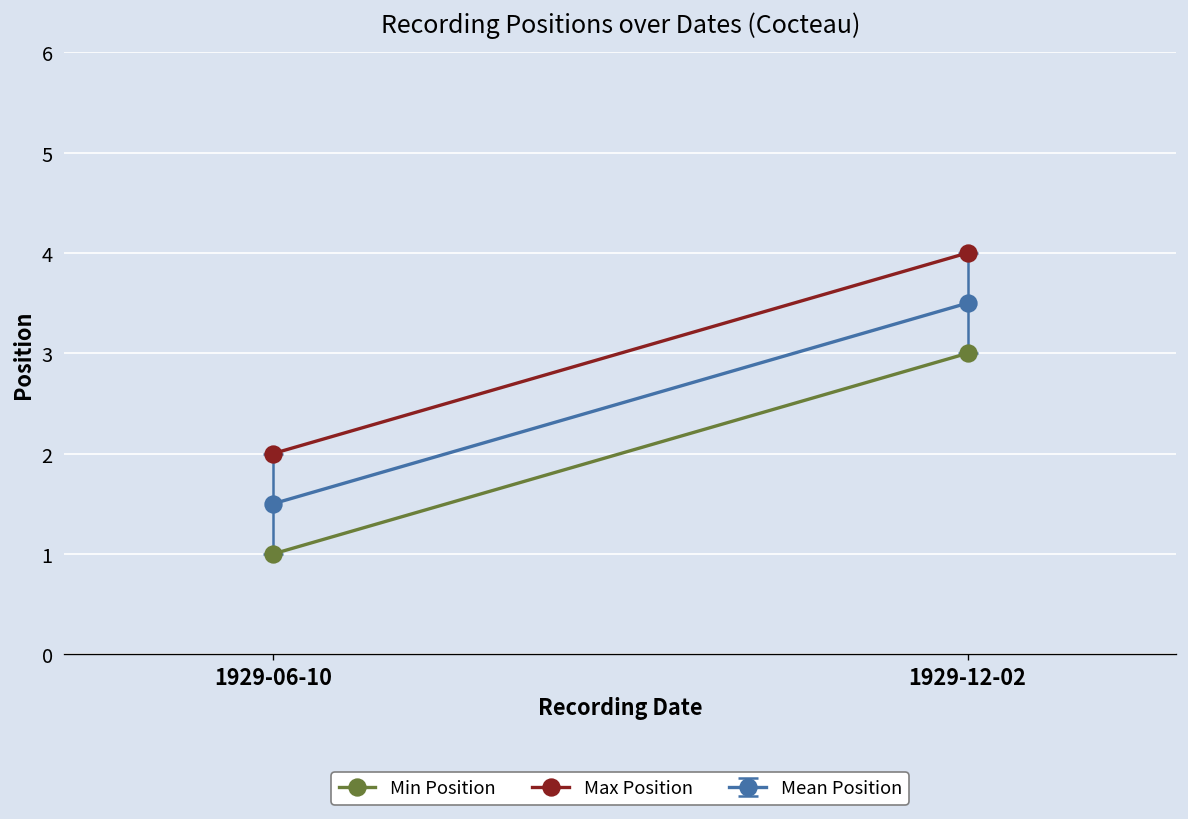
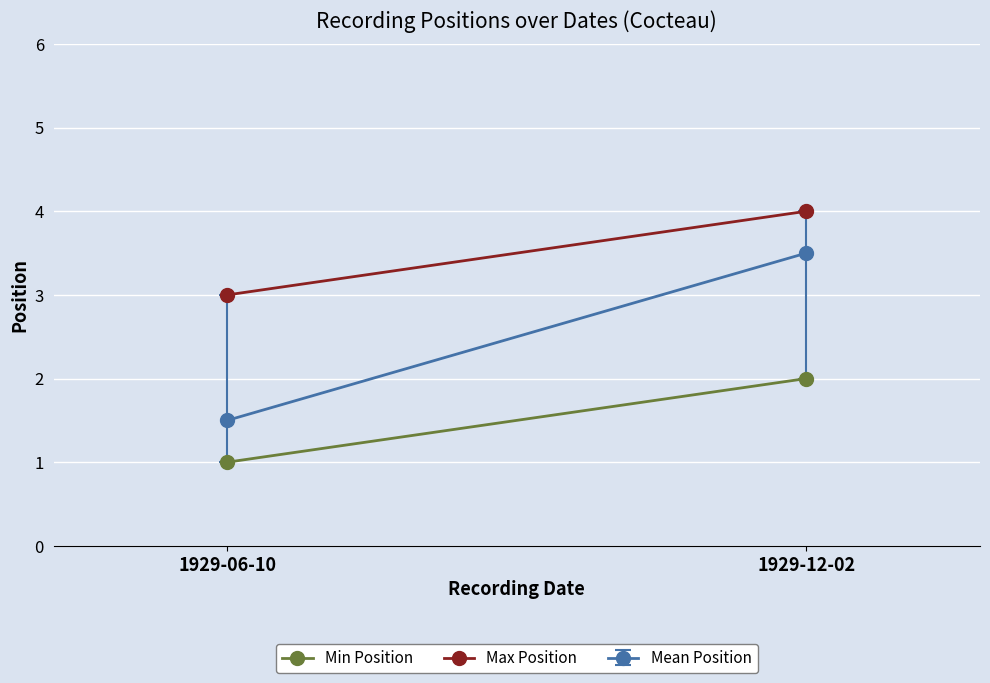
Max Position, 1929-06-10: 2 -> 3
Min Position, 1929-12-02: 3 -> 2
